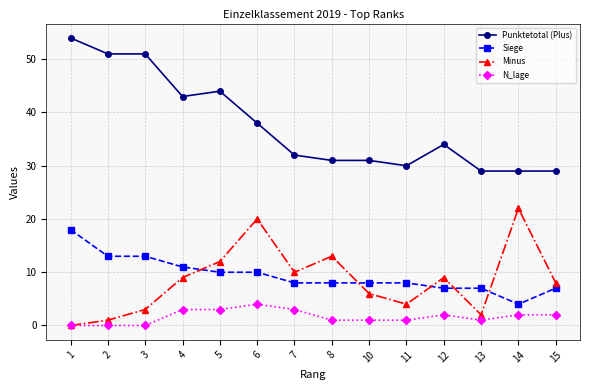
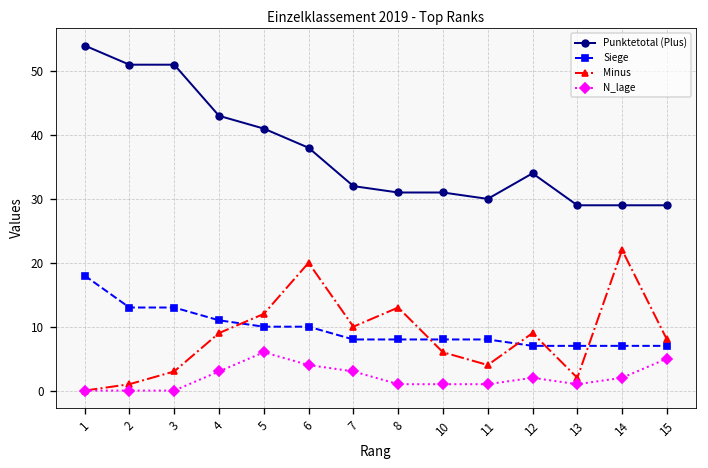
Punktetotal (Plus), 5: 44 -> 41
N_lage, 5: 3 -> 6
Siege, 14: 4 -> 7
N_lage, 15: 2 -> 5
